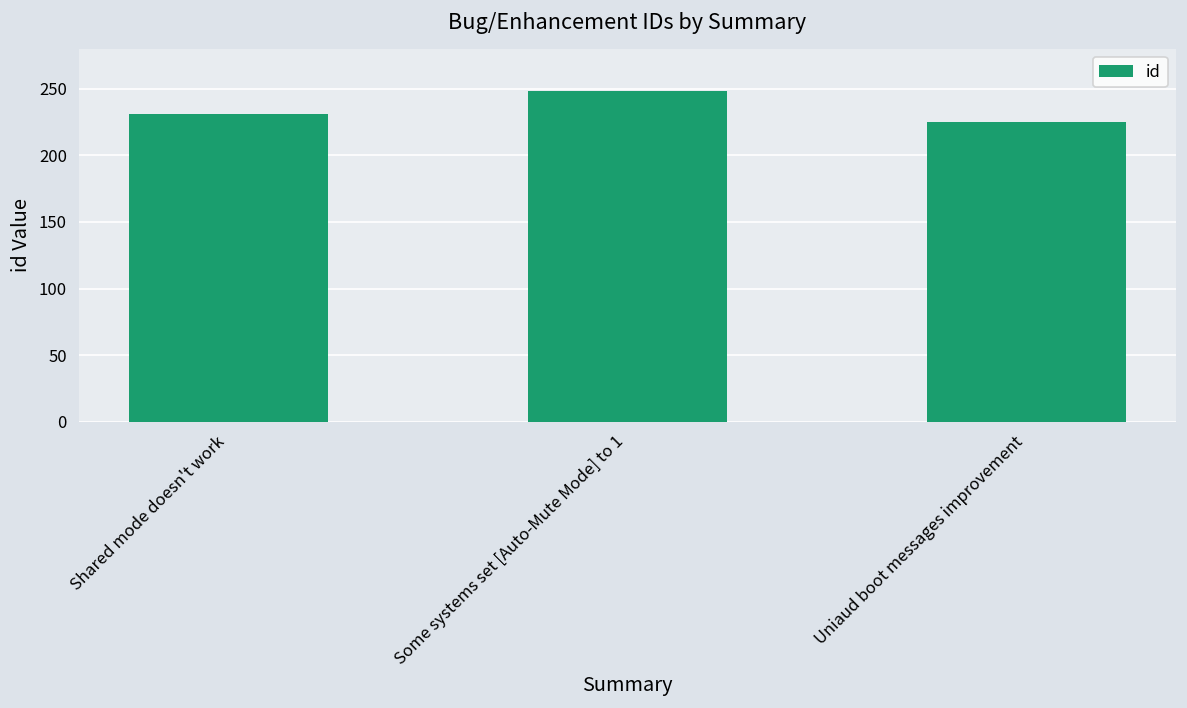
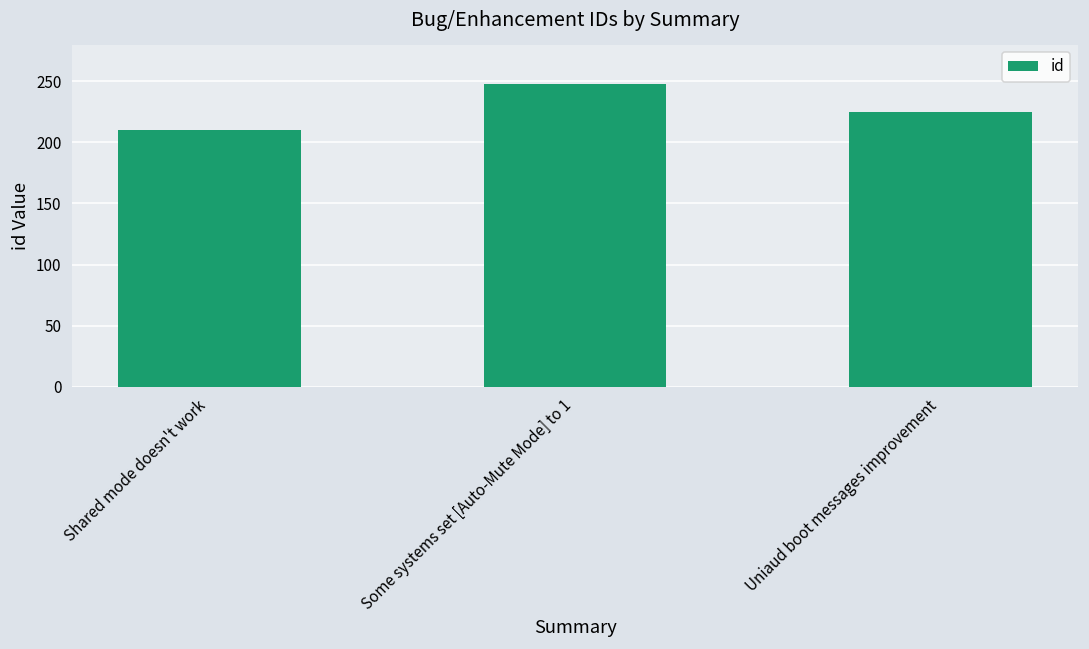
Shared mode doesn't work: 231 -> 210
